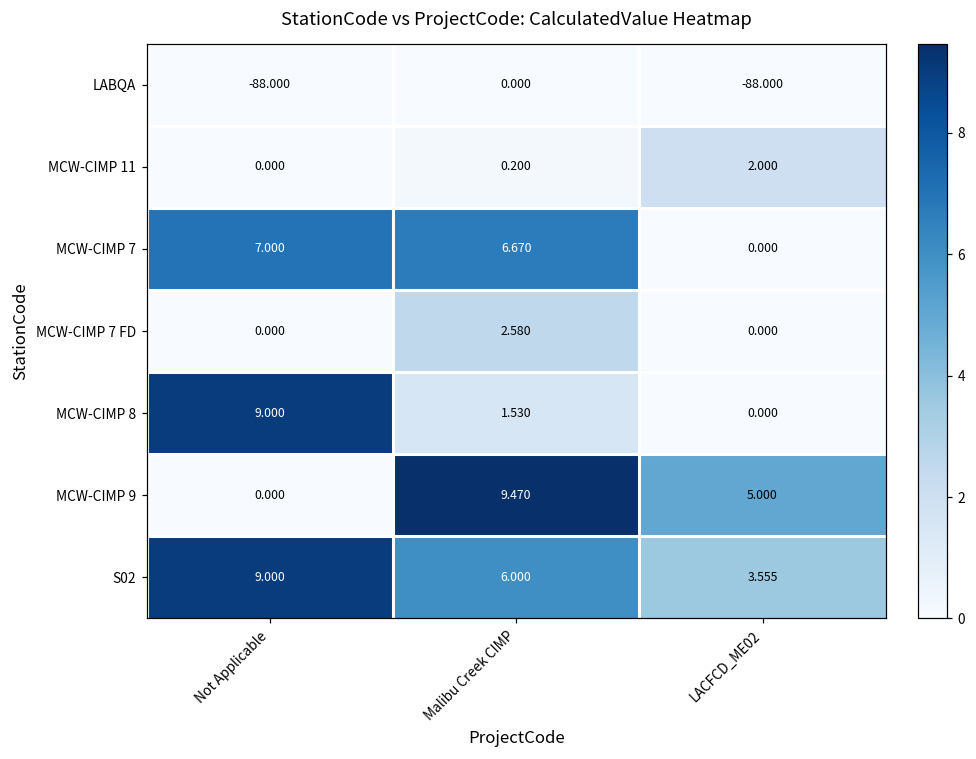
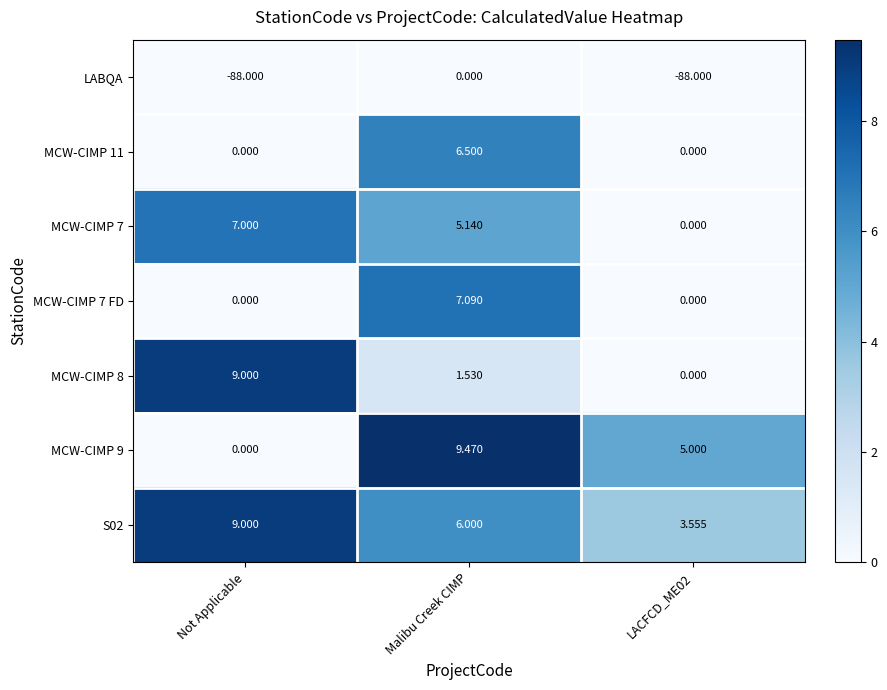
MCW-CIMP 11, Malibu Creek CIMP: 0.200 -> 6.500
MCW-CIMP 11, LACFCD_ME02: 2.000 -> 0.000
MCW-CIMP 7, Malibu Creek CIMP: 6.670 -> 5.140
MCW-CIMP 7 FD, Malibu Creek CIMP: 2.580 -> 7.090
